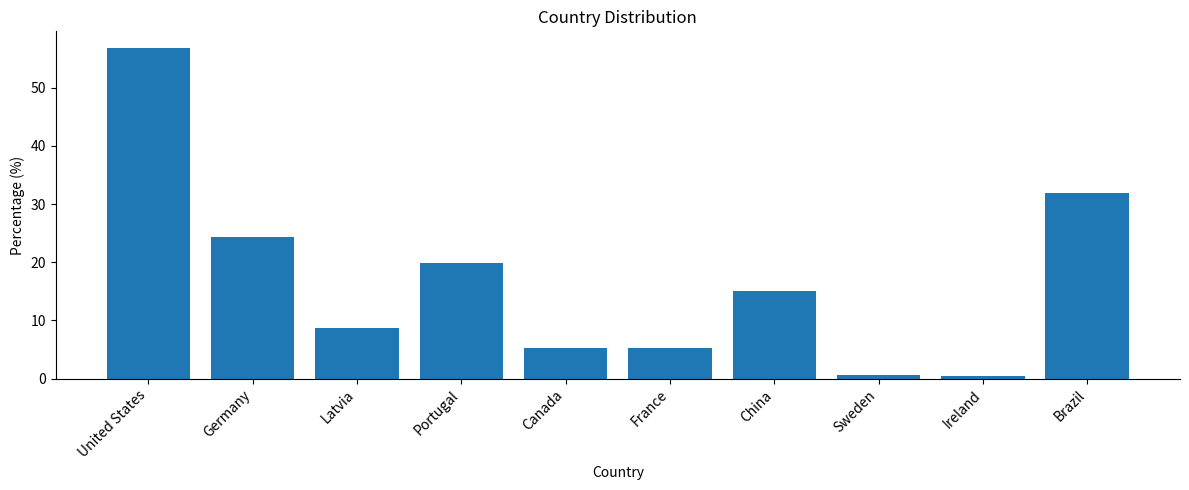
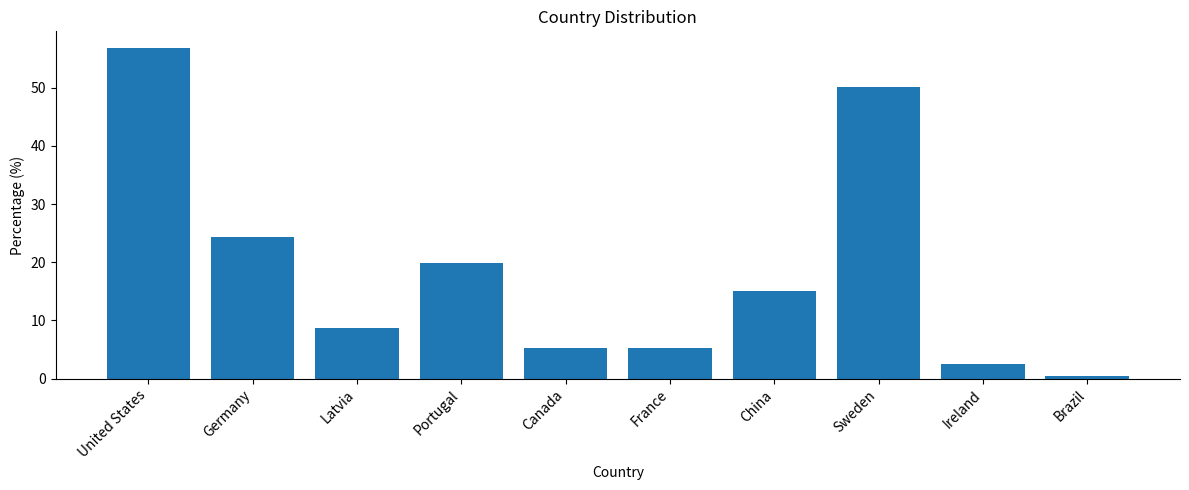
Sweden: 1 -> 50
Ireland: 0 -> 3
Brazil: 32 -> 0
